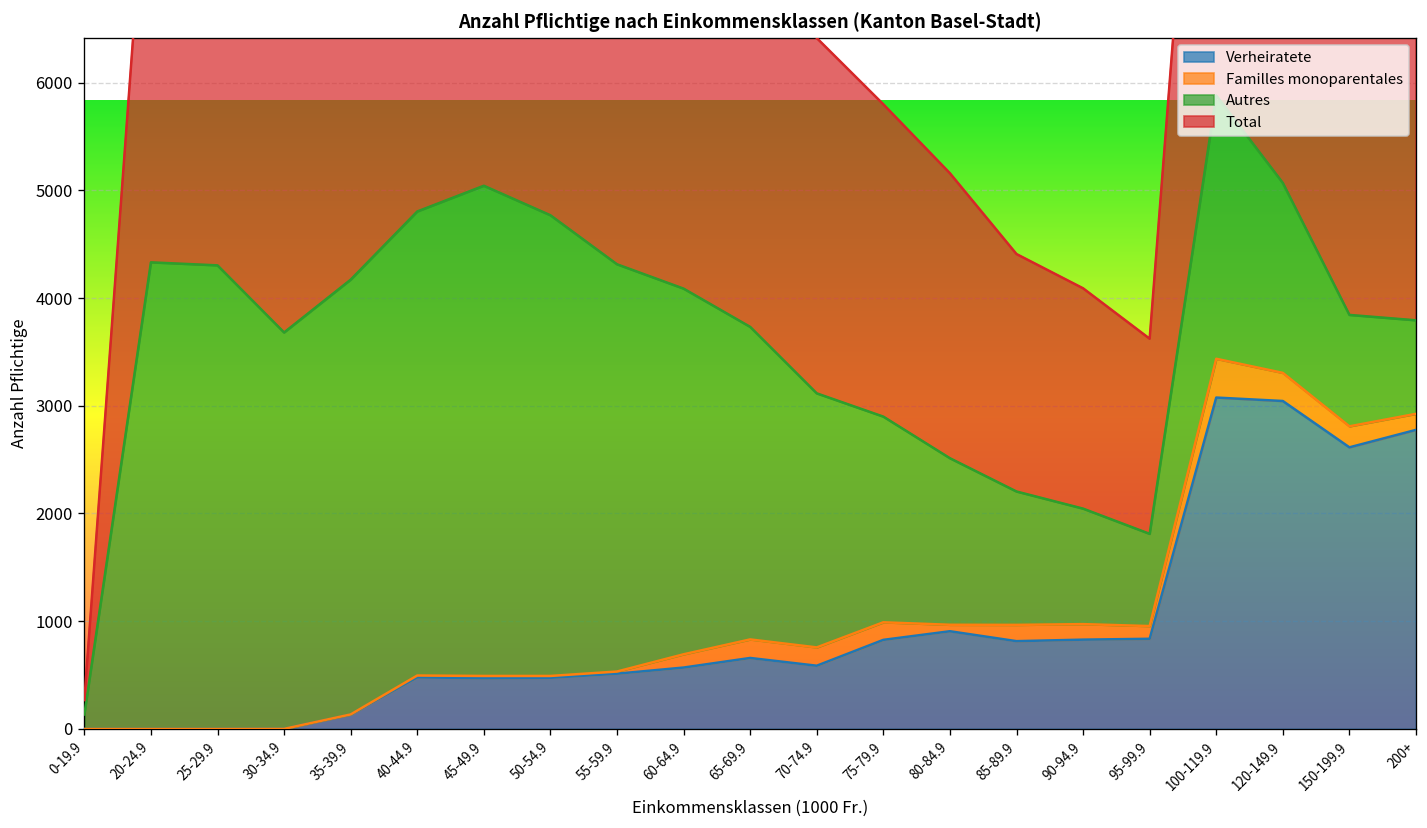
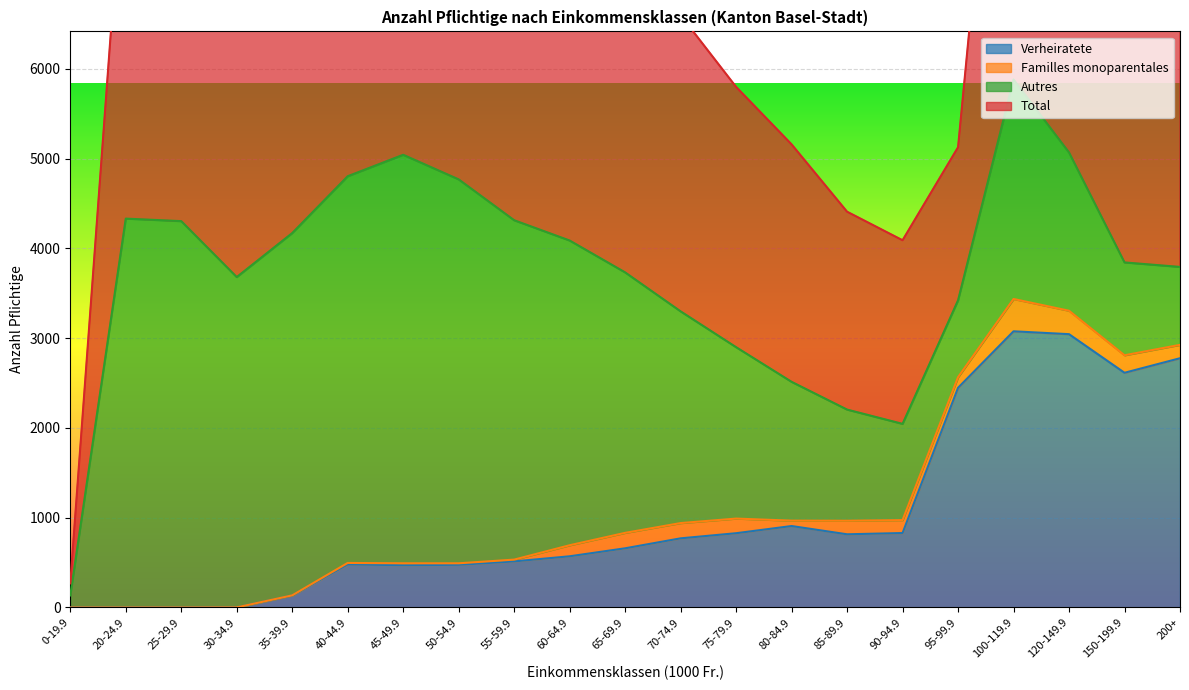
Verheiratete, 70-74.9: 600 -> 800
Verheiratete, 95-99.9: 800 -> 2400
Total, 95-99.9: 1800 -> 1700
